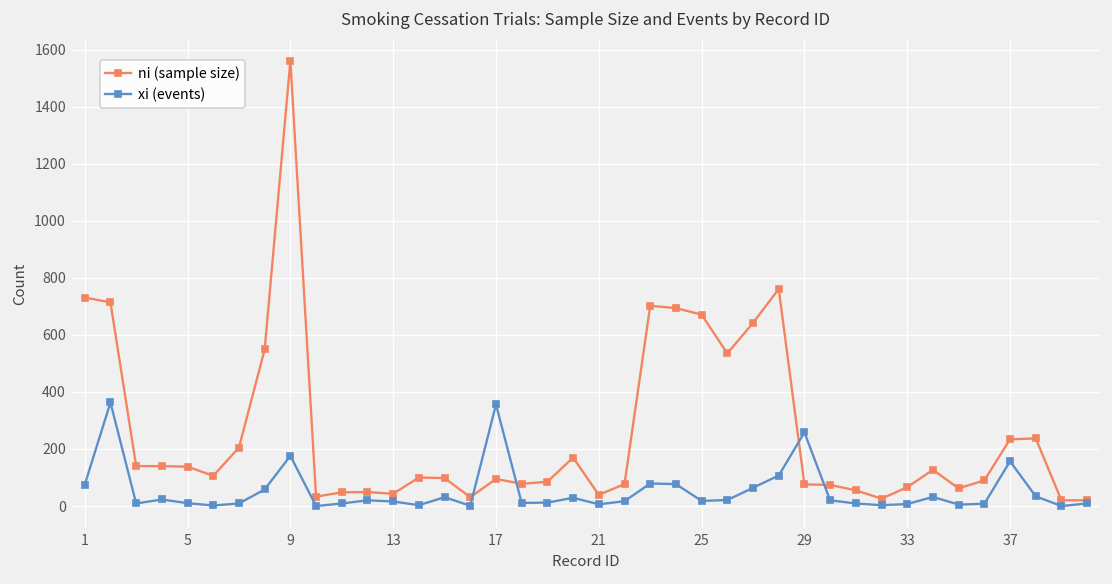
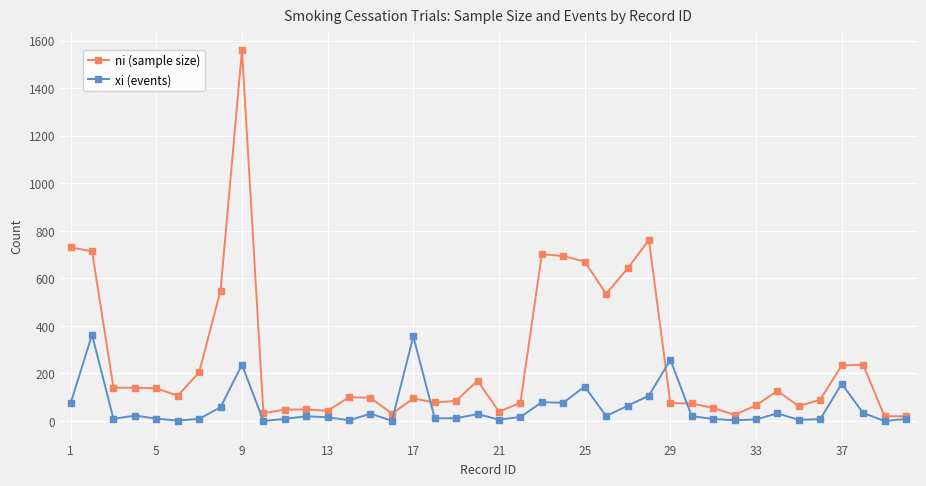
xi (events), 9: 180 -> 240
xi (events), 25: 20 -> 150
